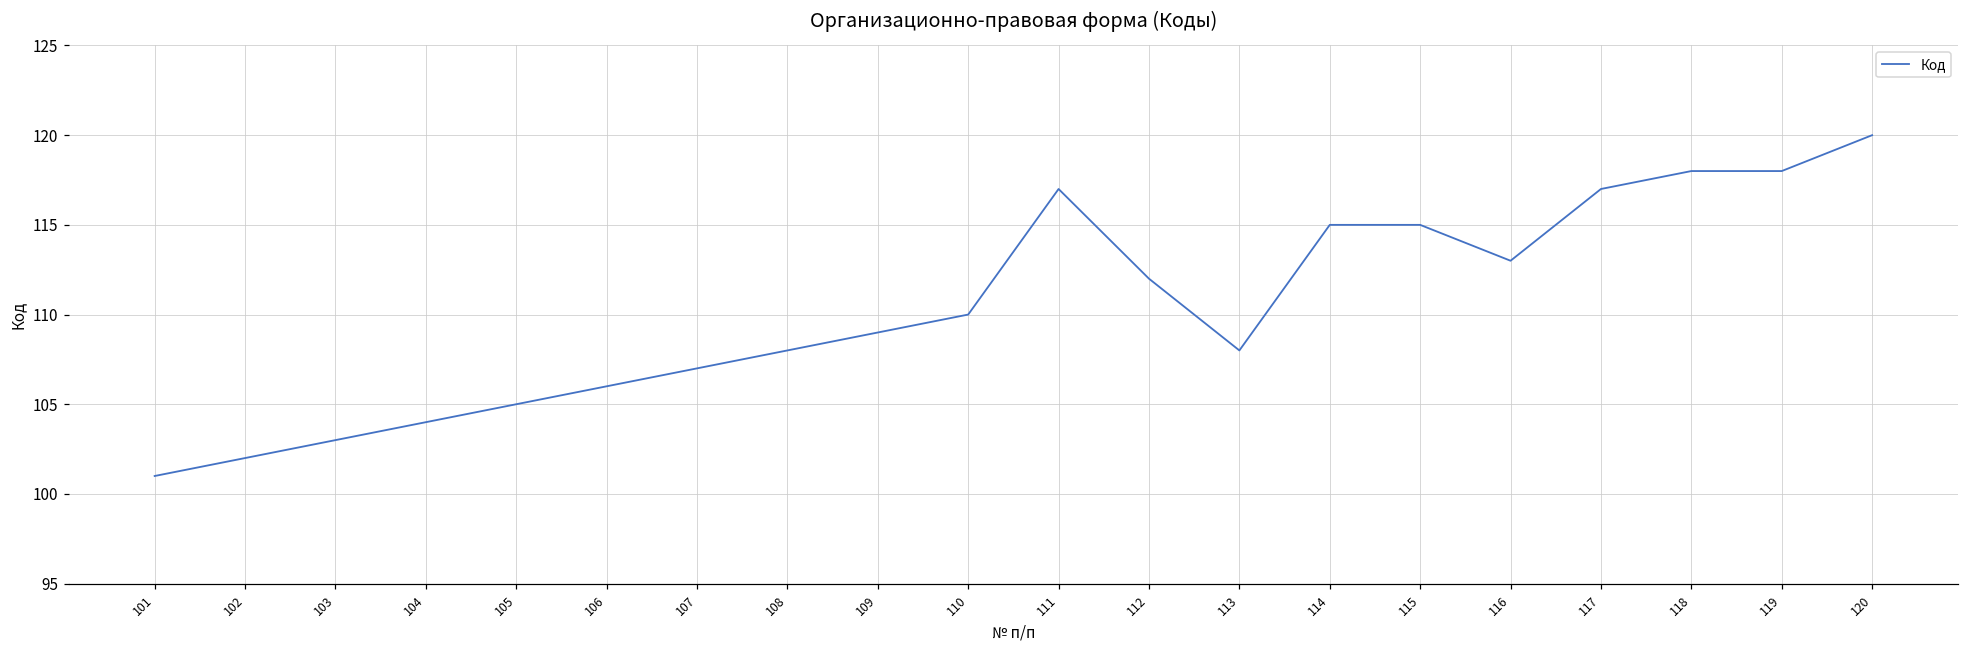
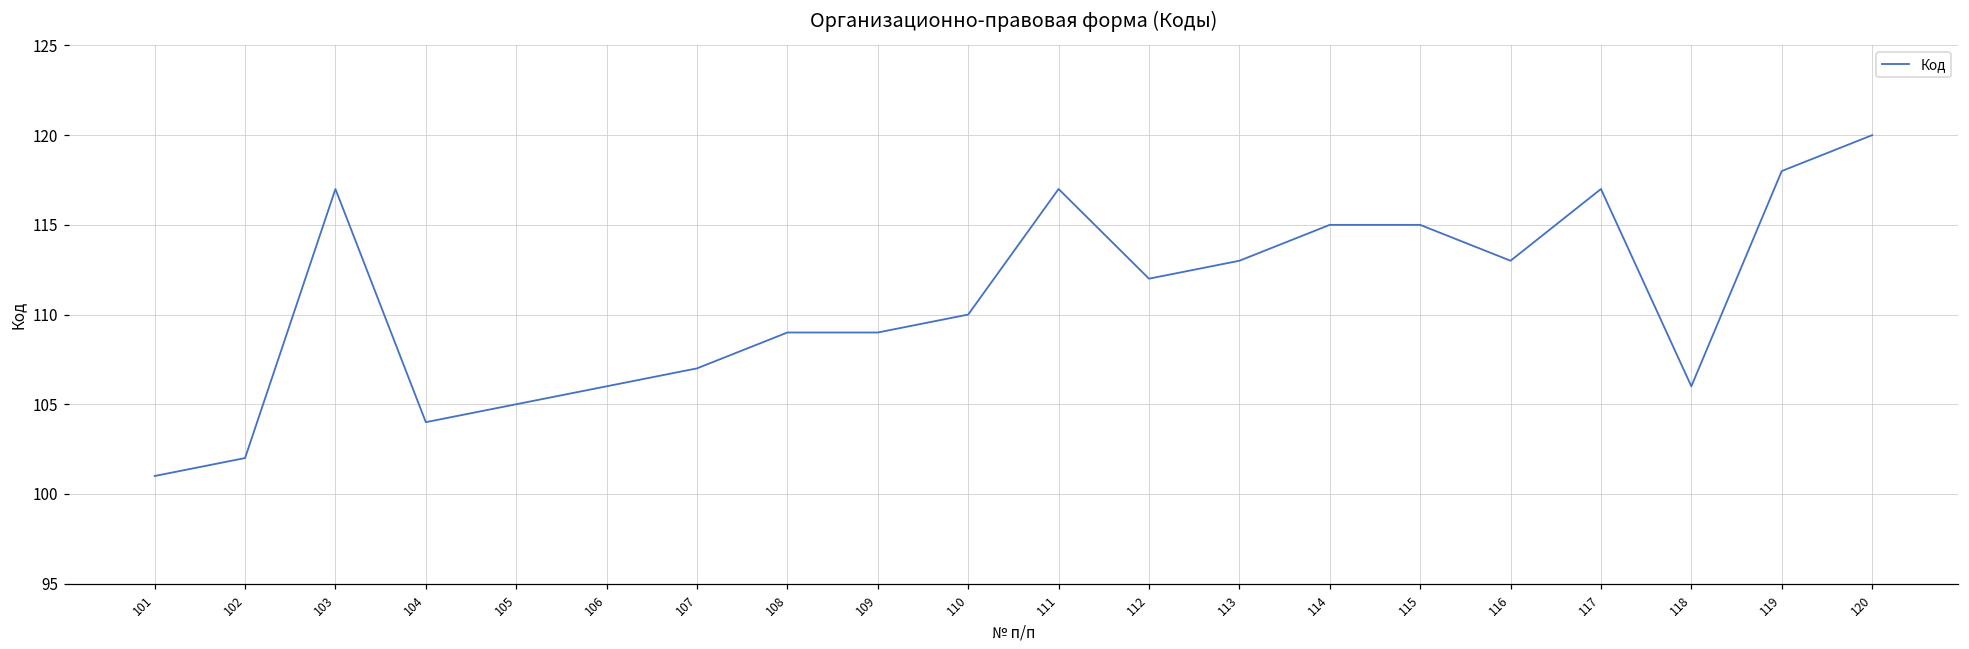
103: 103 -> 117
108: 108 -> 109
113: 108 -> 113
118: 118 -> 106
